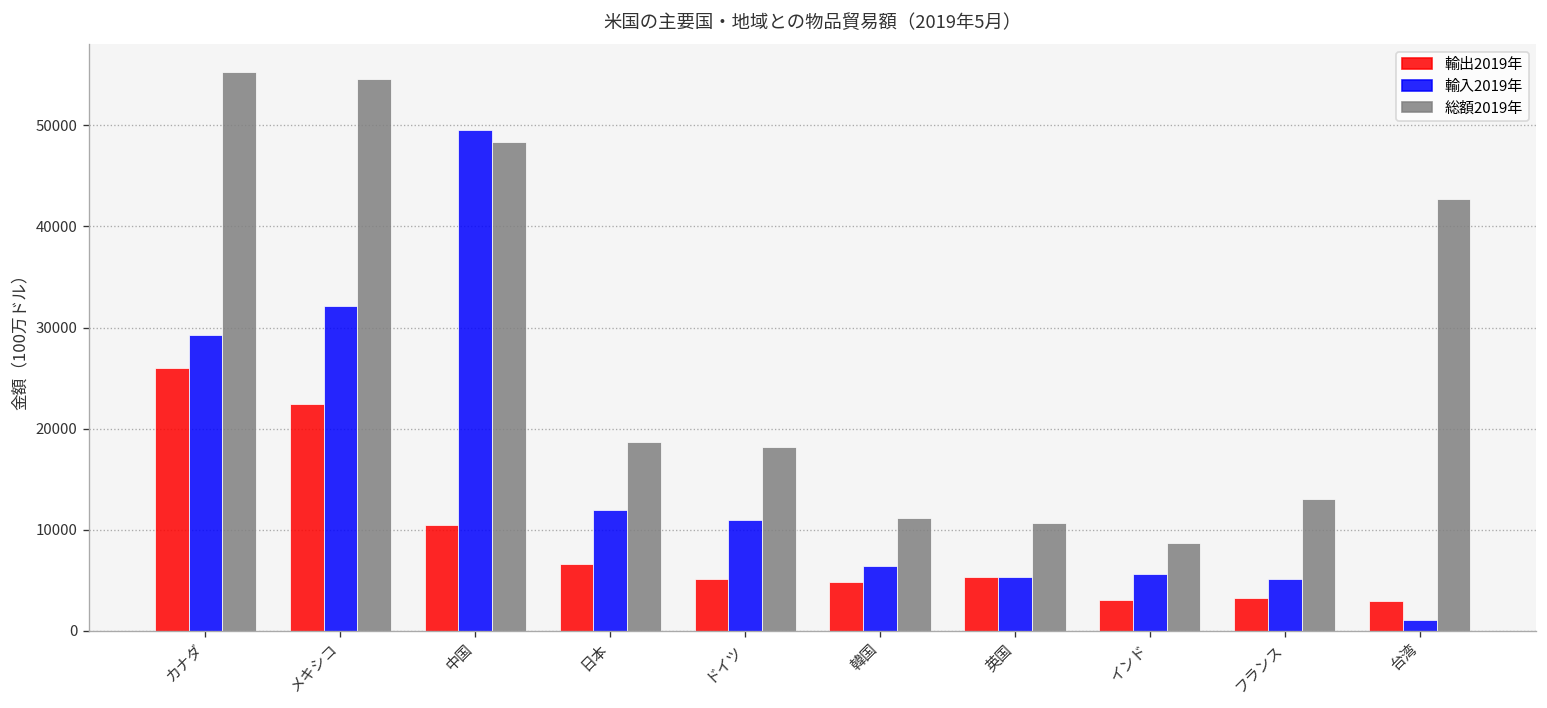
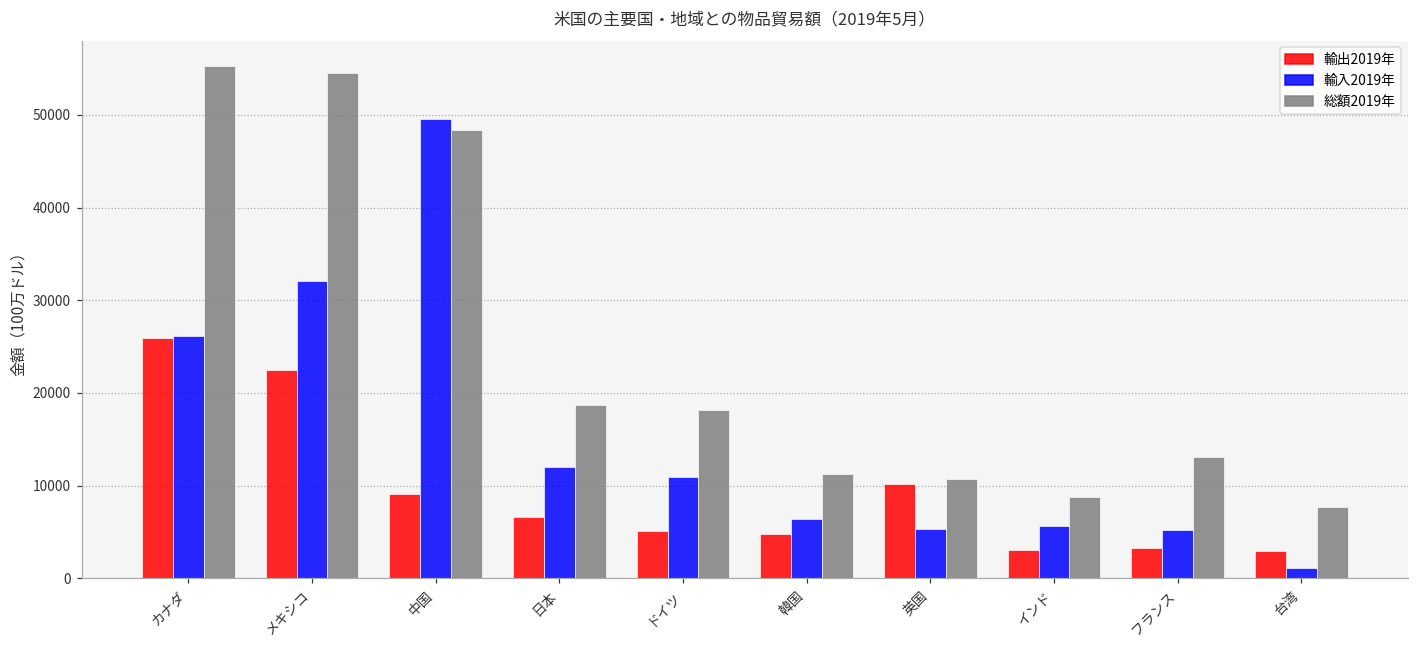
輸入2019年, カナダ: 29000 -> 26000
輸出2019年, 中国: 10000 -> 9000
輸出2019年, 英国: 5000 -> 10000
総額2019年, 台湾: 43000 -> 8000
